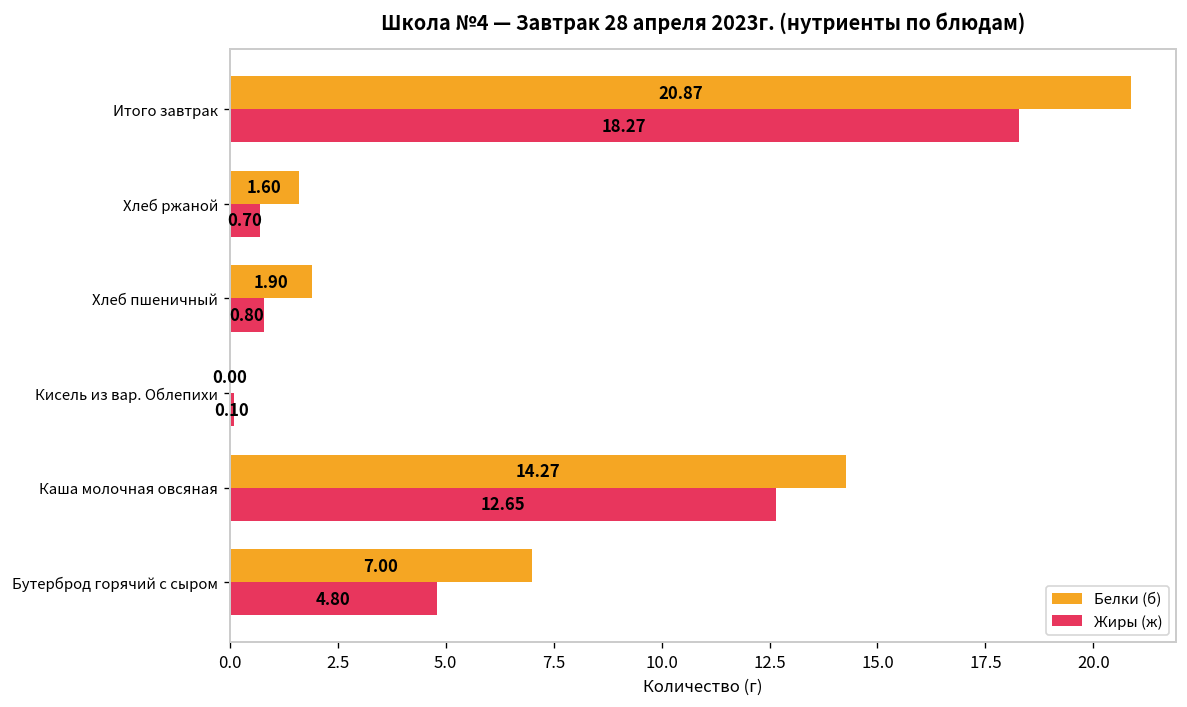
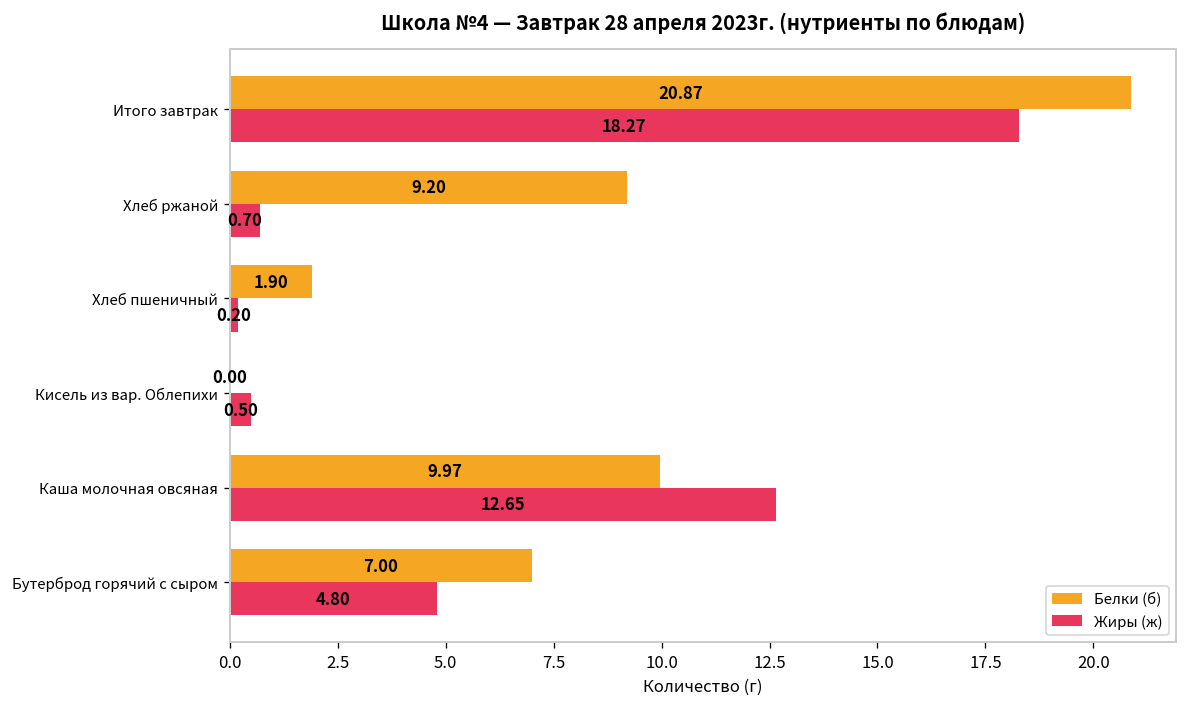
Белки (б), Хлеб ржаной: 1.60 -> 9.20
Жиры (ж), Хлеб пшеничный: 0.80 -> 0.20
Жиры (ж), Кисель из вар. Облепихи: 0.10 -> 0.50
Белки (б), Каша молочная овсяная: 14.27 -> 9.97
